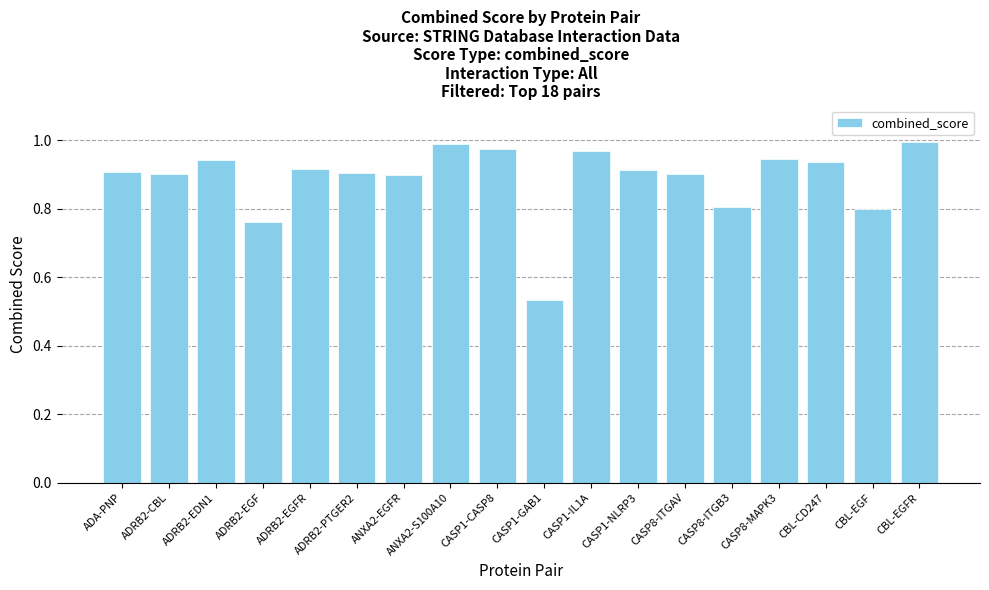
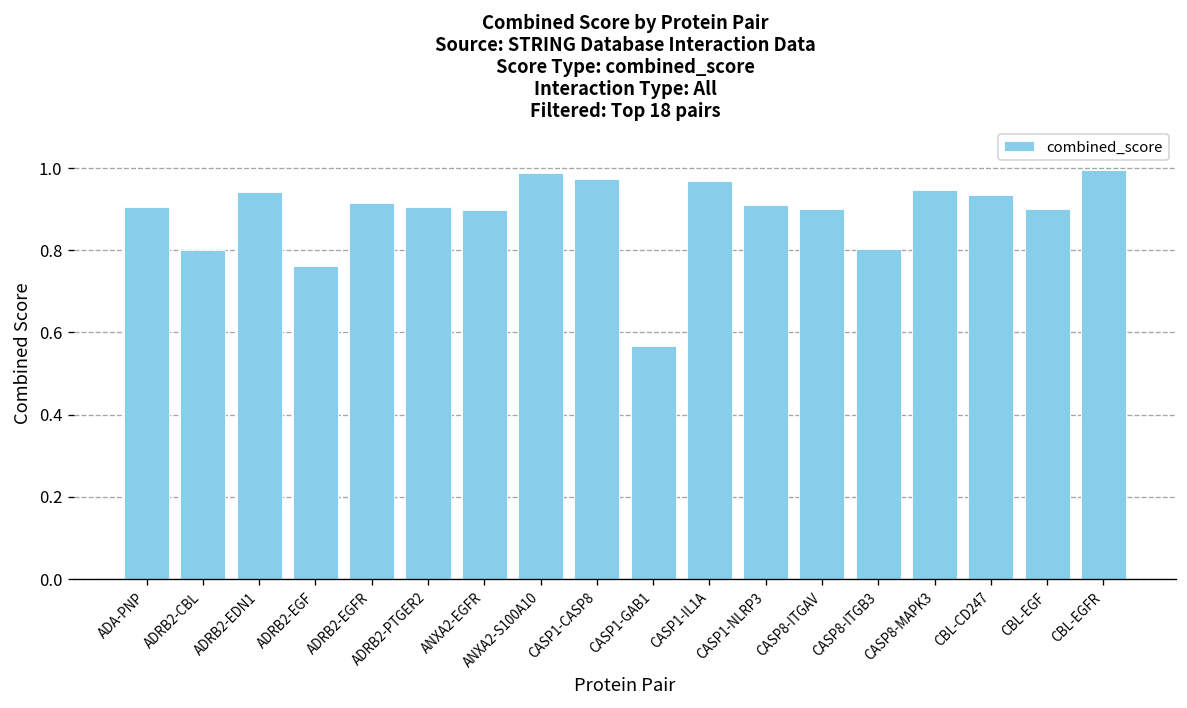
ADRB2-CBL: 0.9 -> 0.8
CASP1-GAB1: 0.53 -> 0.57
CBL-EGF: 0.8 -> 0.9
